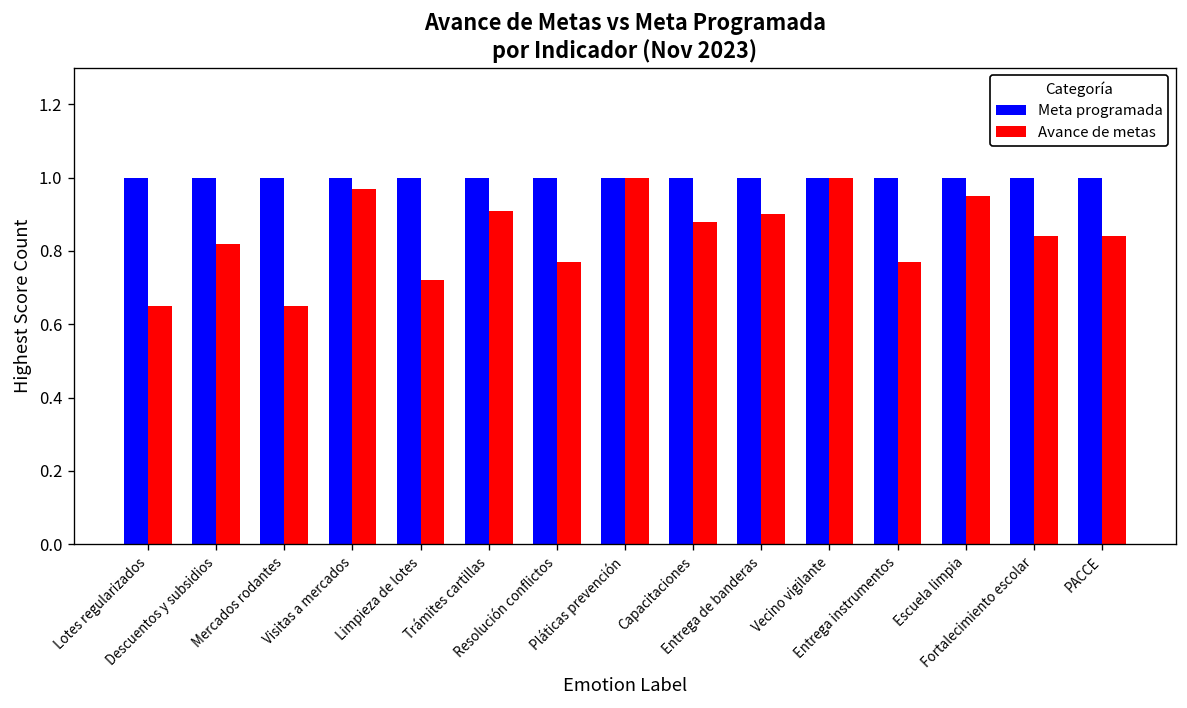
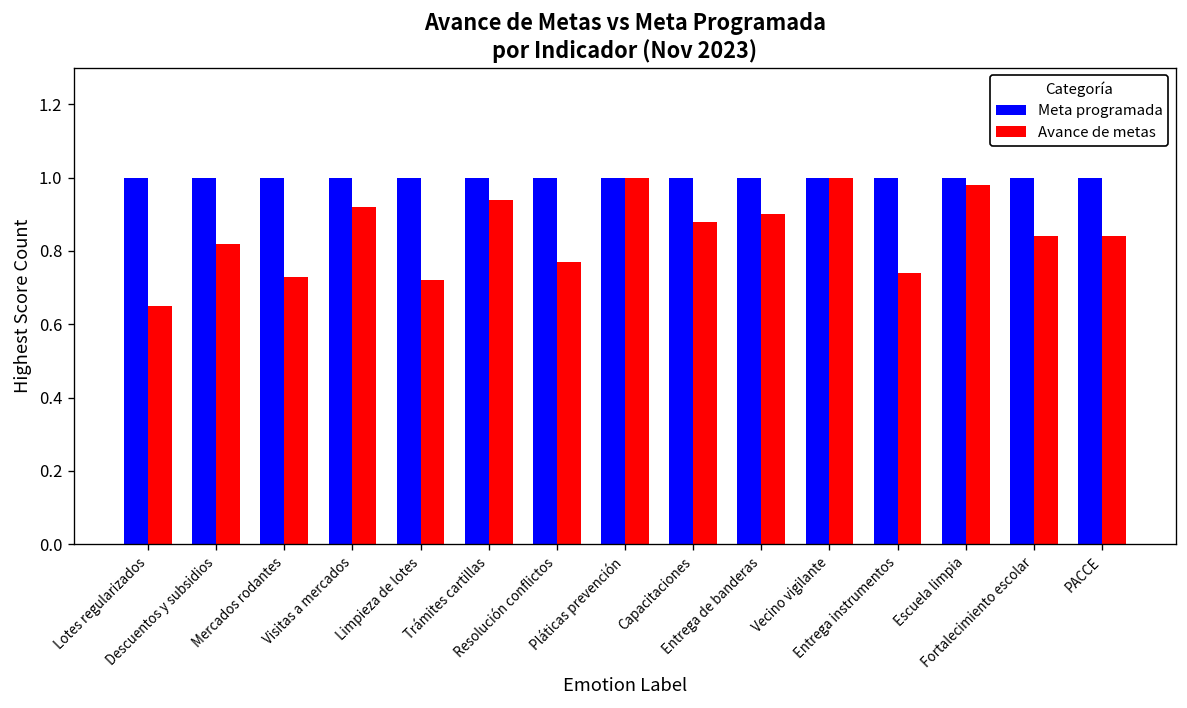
Avance de metas, Mercados rodantes: 0.65 -> 0.73
Avance de metas, Visitas a mercados: 0.97 -> 0.92
Avance de metas, Trámites cartillas: 0.91 -> 0.94
Avance de metas, Entrega instrumentos: 0.77 -> 0.74
Avance de metas, Escuela limpia: 0.95 -> 0.98
